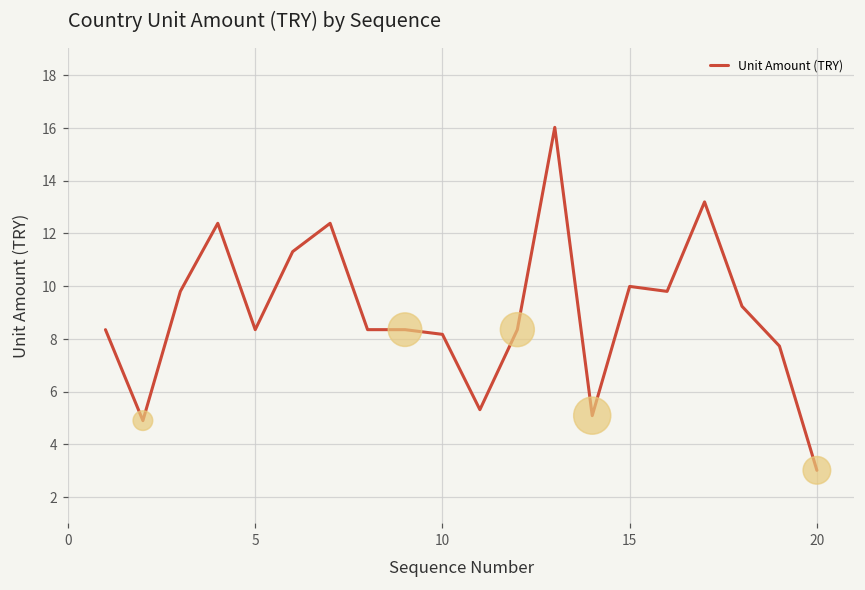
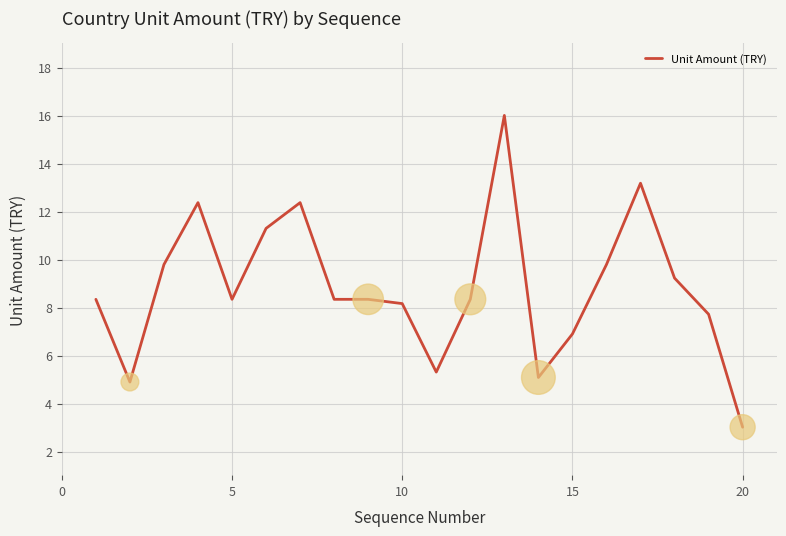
Unit Amount (TRY), 15: 10.0 -> 6.9
